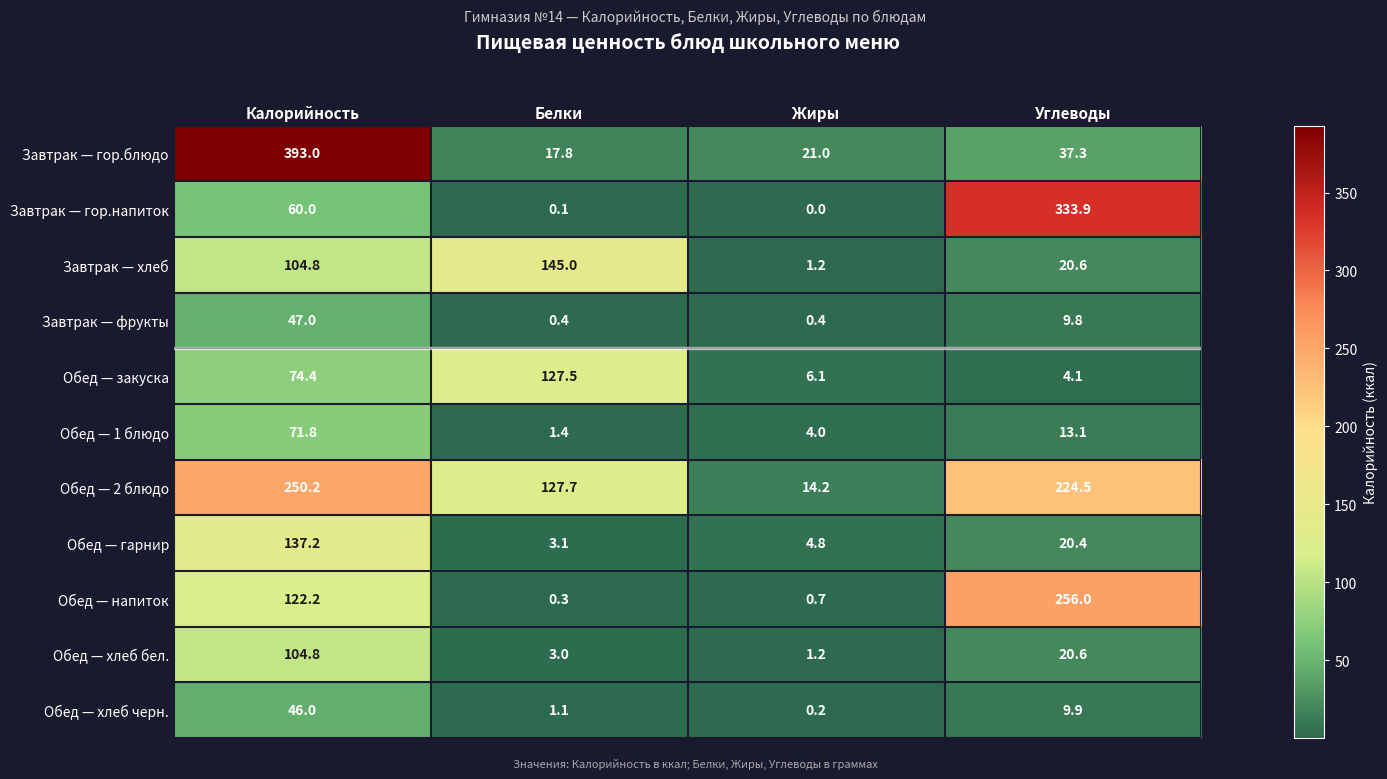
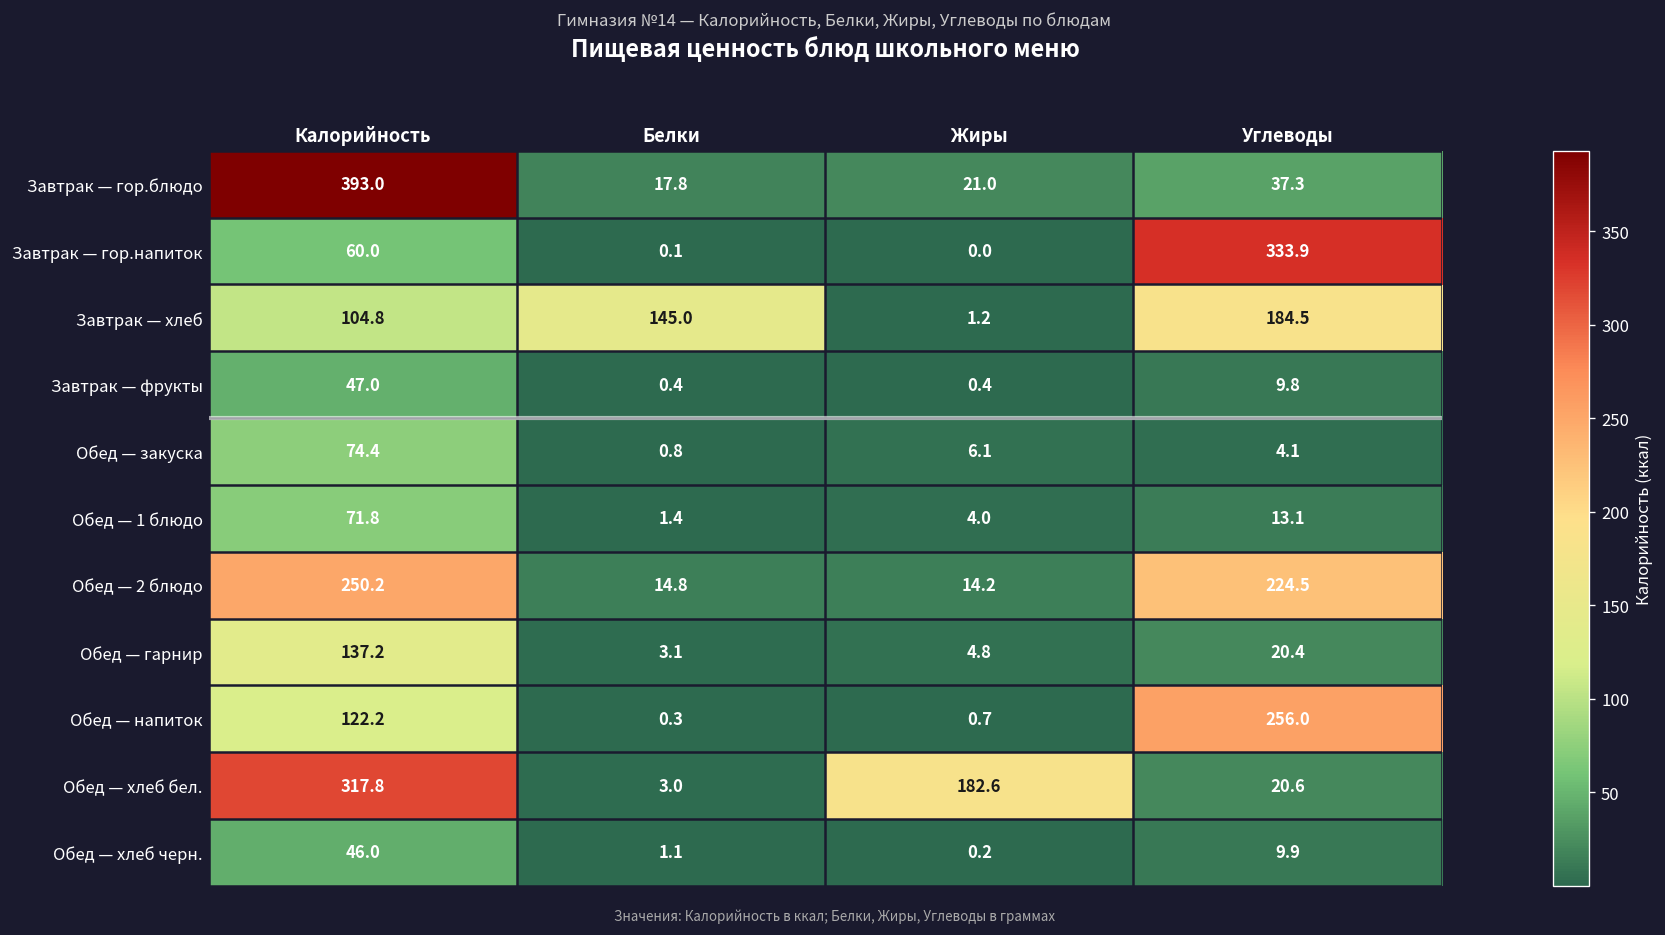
Завтрак — хлеб, Углеводы: 20.6 -> 184.5
Обед — закуска, Белки: 127.5 -> 0.8
Обед — 2 блюдо, Белки: 127.7 -> 14.8
Обед — хлеб бел., Калорийность: 104.8 -> 317.8
Обед — хлеб бел., Жиры: 1.2 -> 182.6
